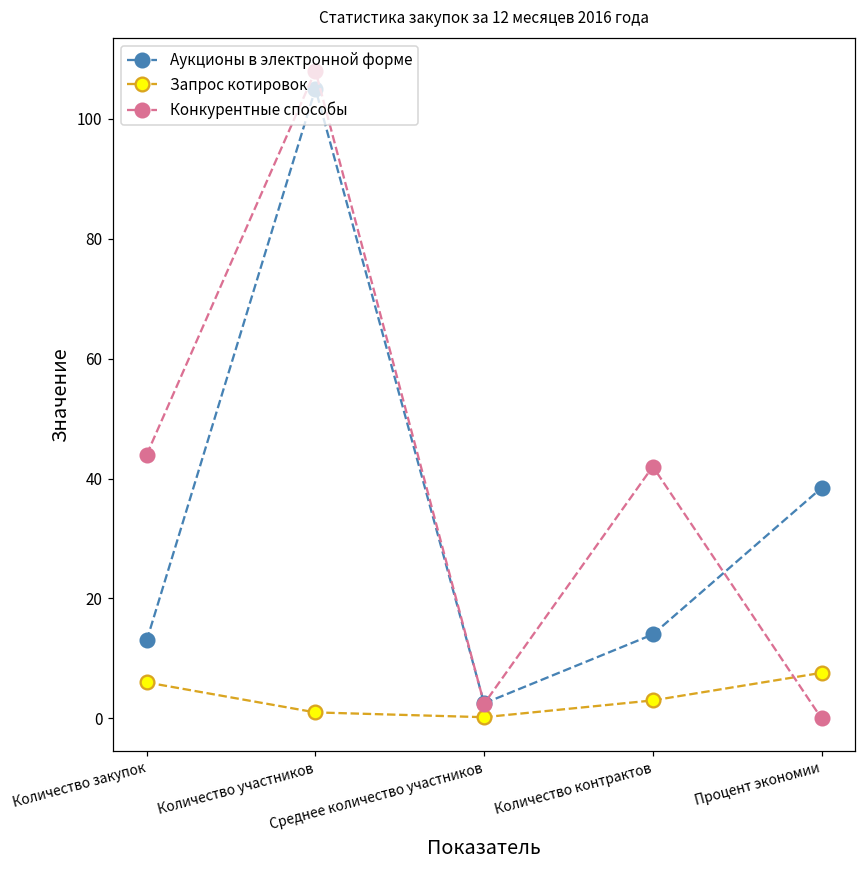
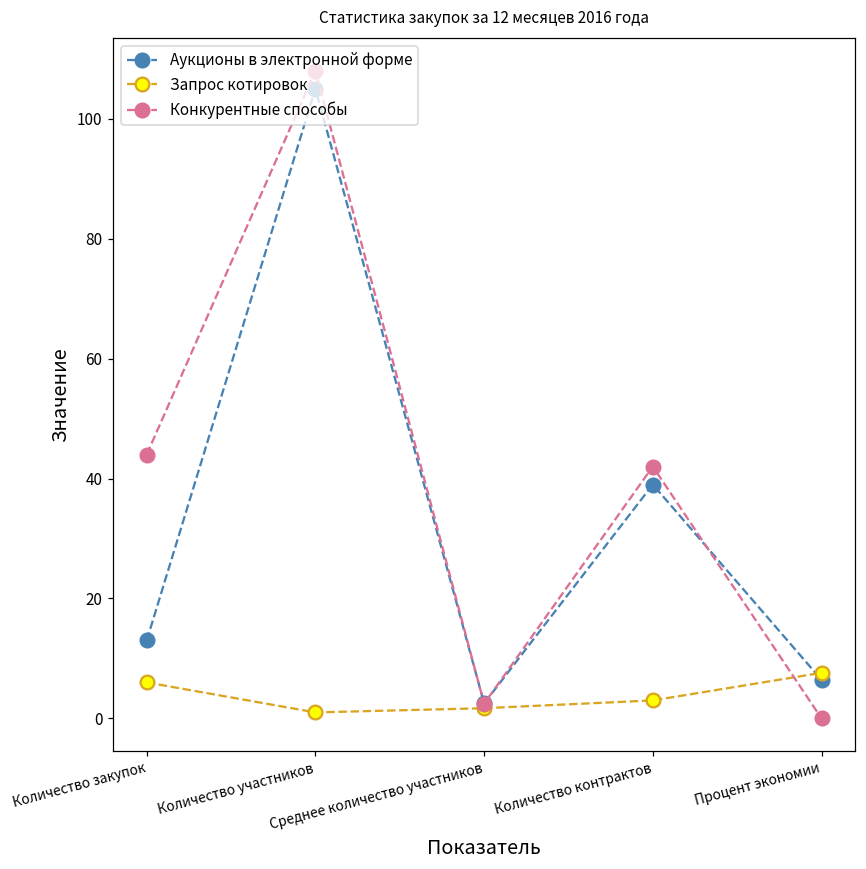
Запрос котировок, Среднее количество участников: 0 -> 2
Аукционы в электронной форме, Количество контрактов: 14 -> 39
Аукционы в электронной форме, Процент экономии: 38 -> 6
